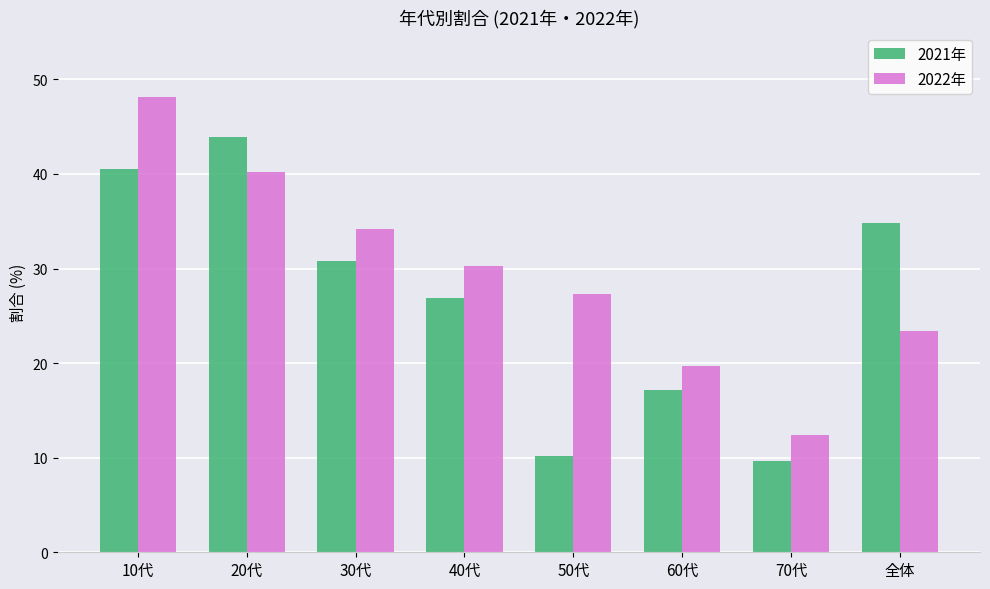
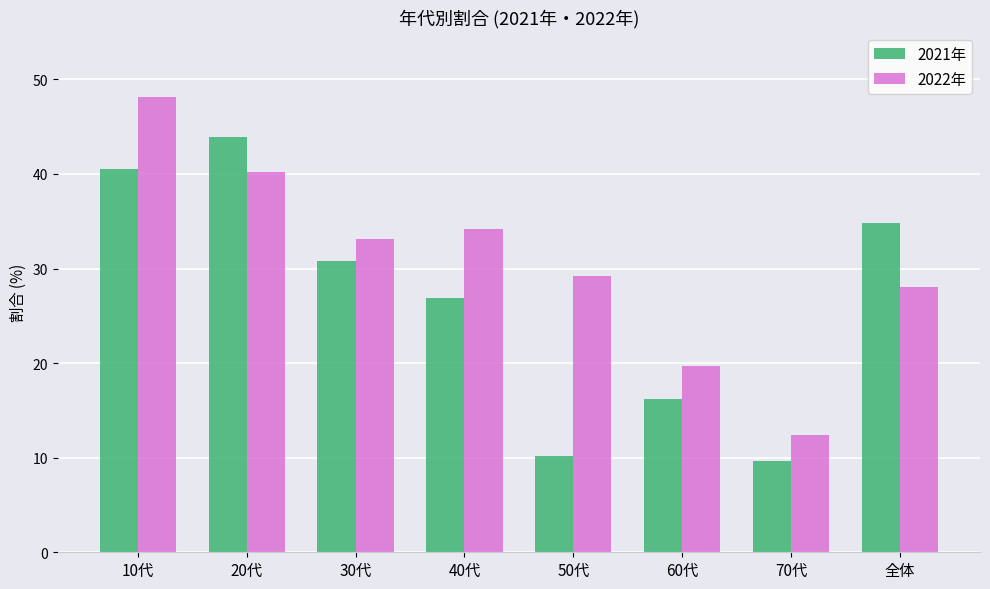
2022年, 30代: 34 -> 33
2022年, 40代: 30 -> 34
2022年, 50代: 27 -> 29
2021年, 60代: 17 -> 16
2022年, 全体: 23 -> 28
